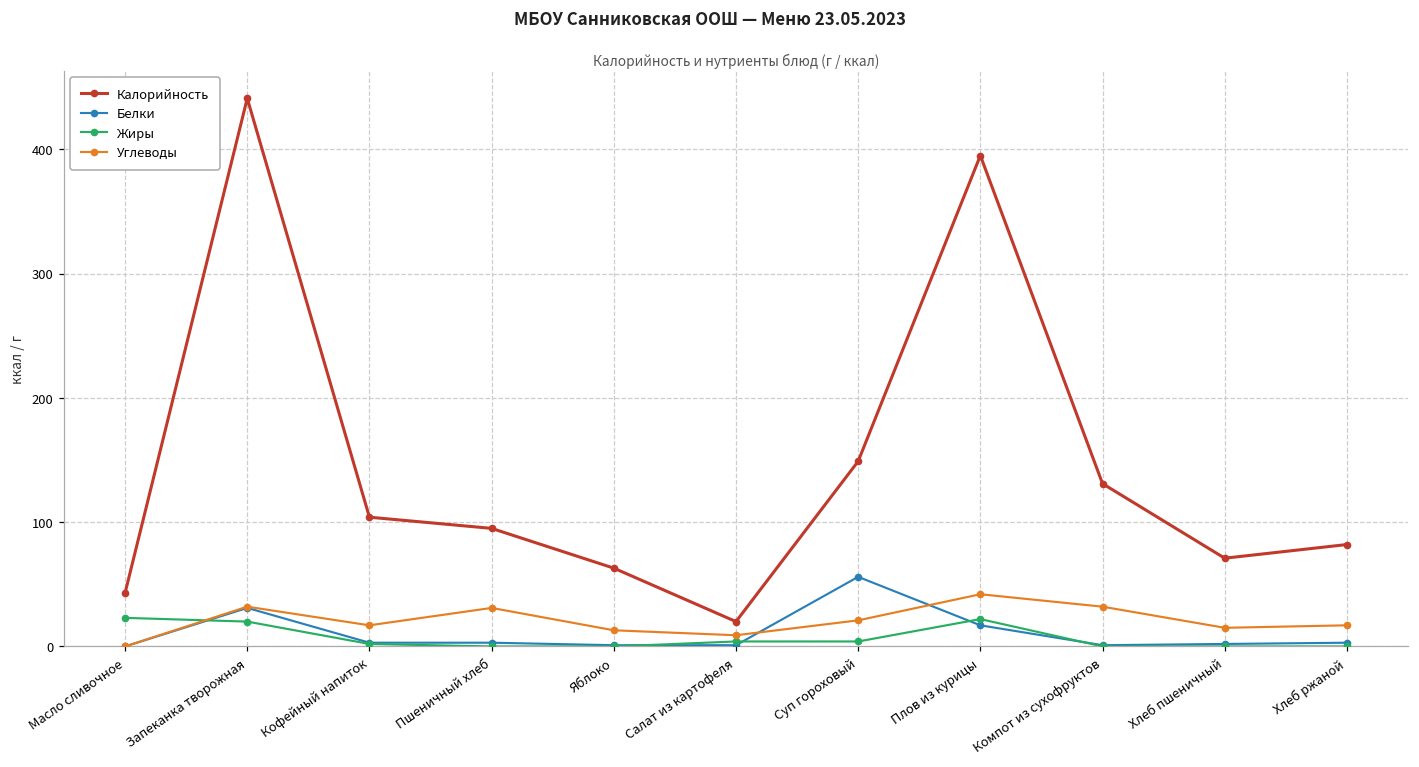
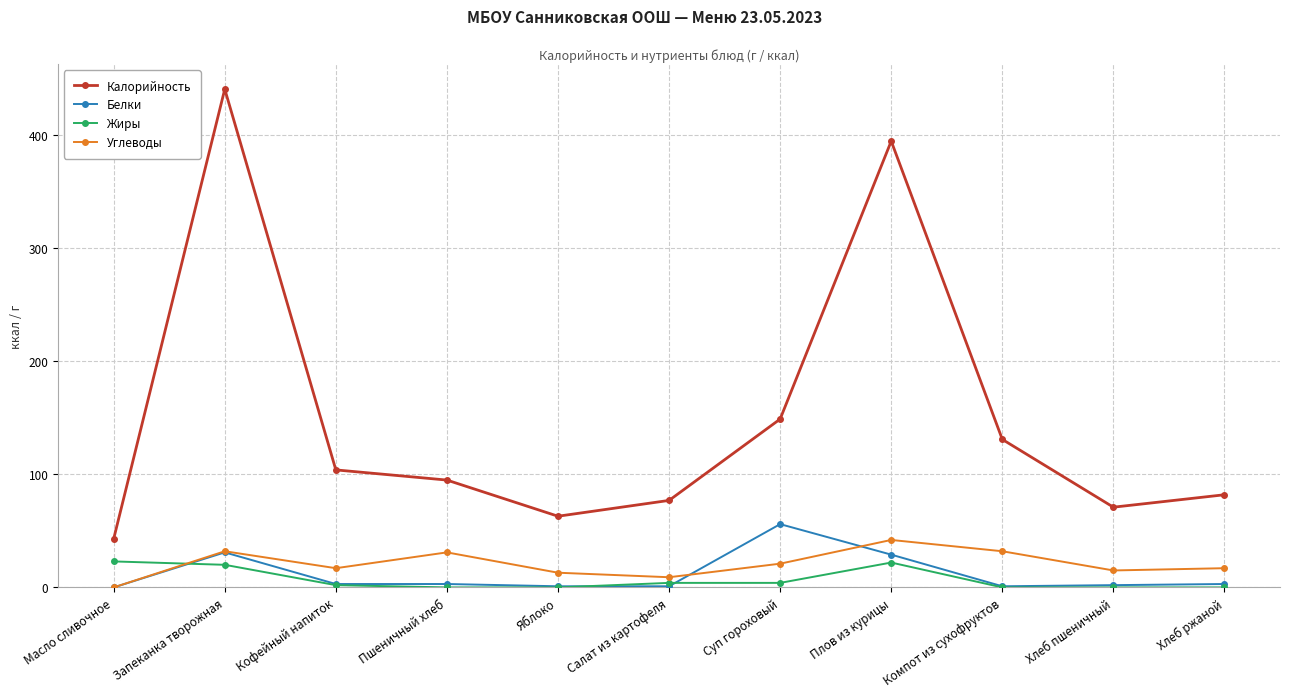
Калорийность, Салат из картофеля: 20 -> 77
Белки, Плов из курицы: 17 -> 29
